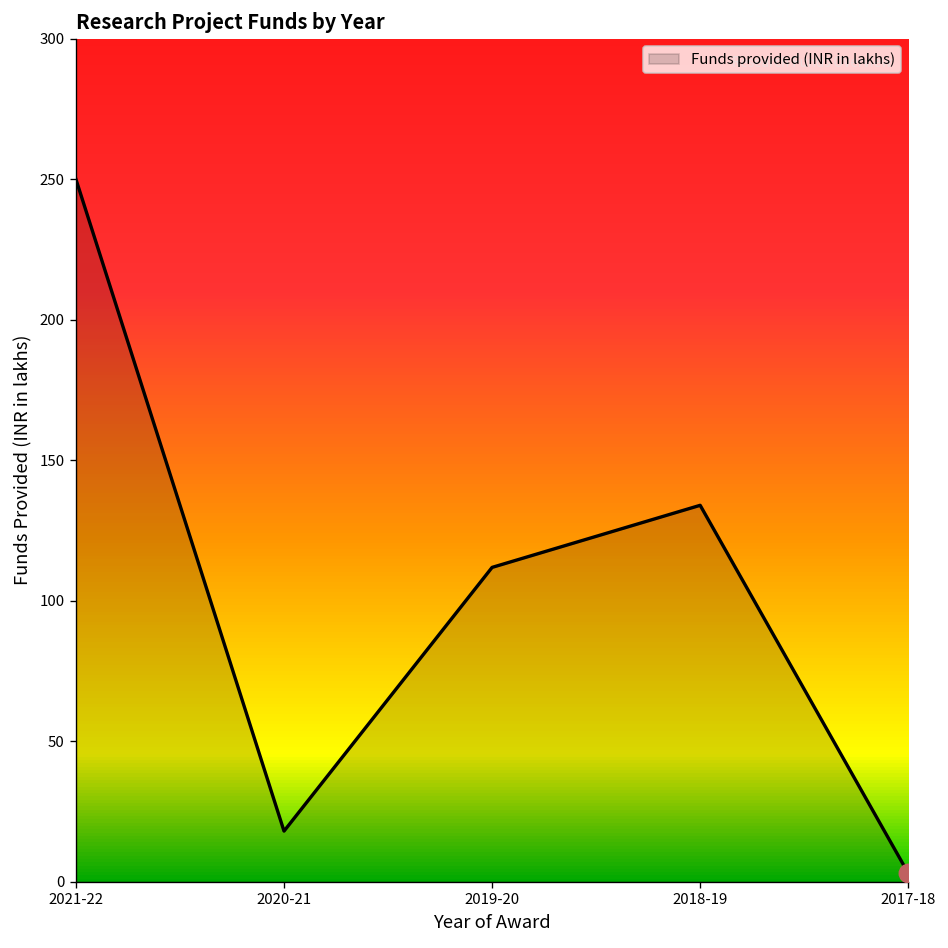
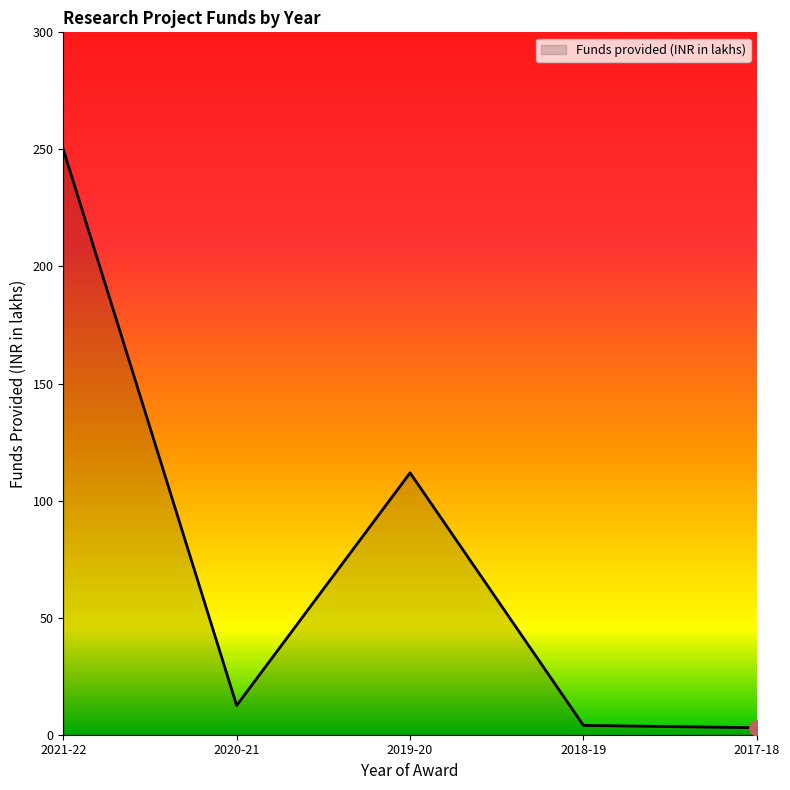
Funds provided (INR in lakhs), 2020-21: 18 -> 13
Funds provided (INR in lakhs), 2018-19: 134 -> 4
